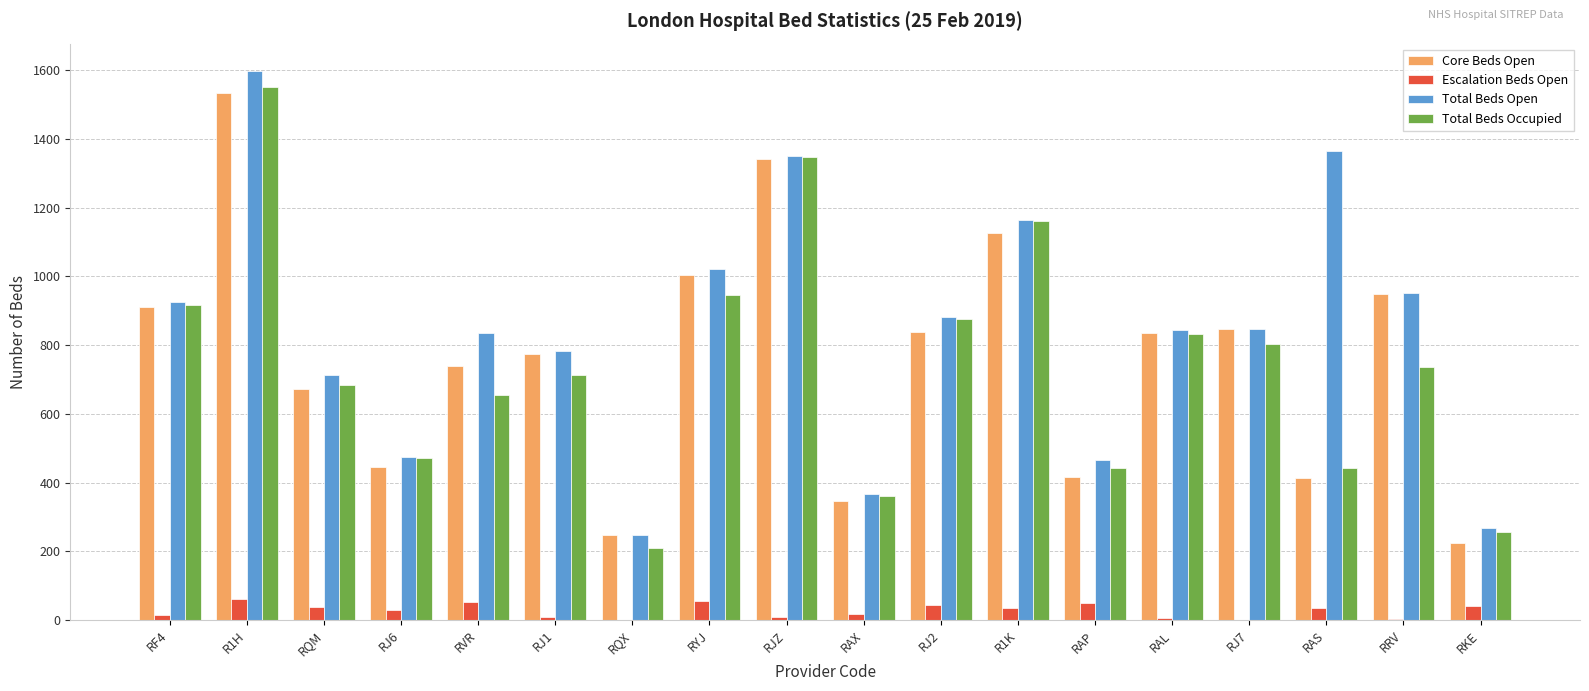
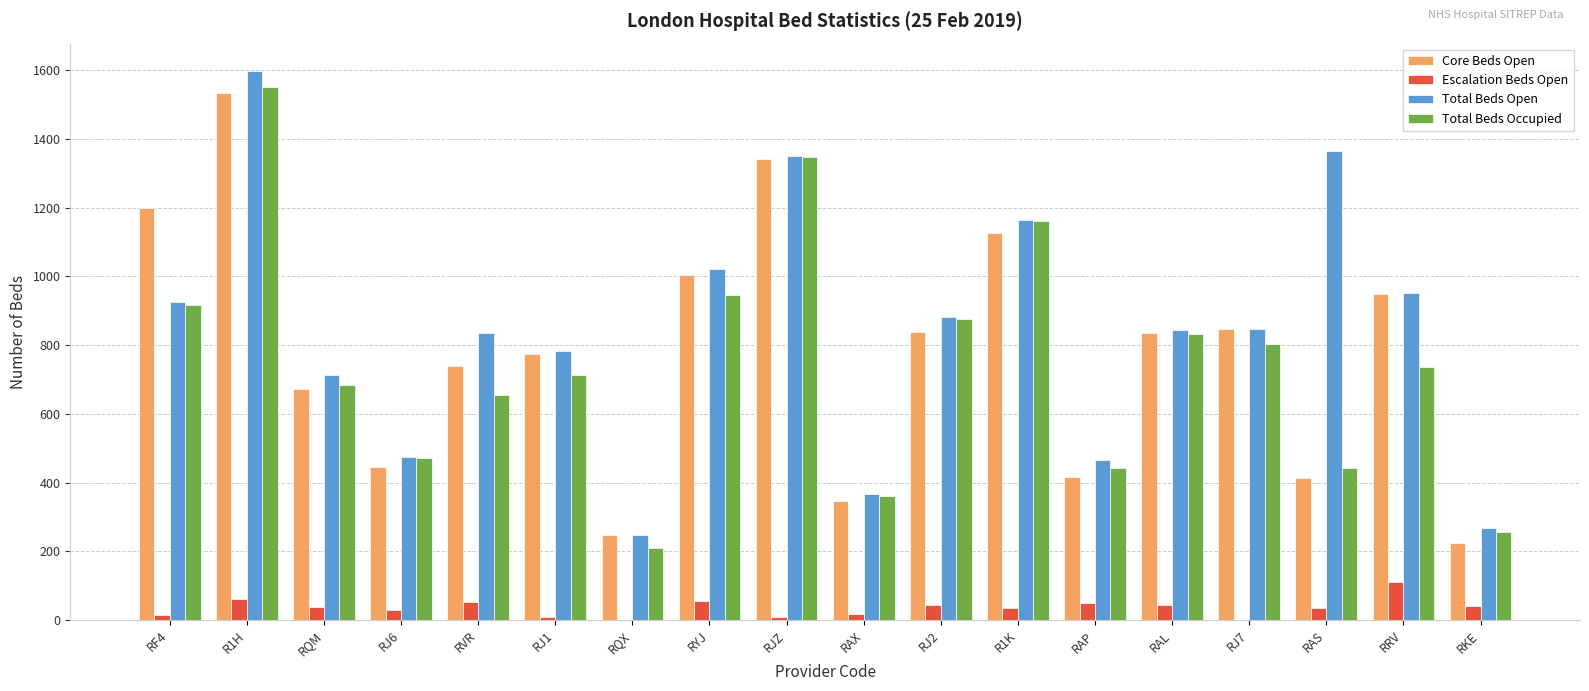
Core Beds Open, RF4: 910 -> 1200
Escalation Beds Open, RAL: 10 -> 40
Escalation Beds Open, RRV: 10 -> 110
